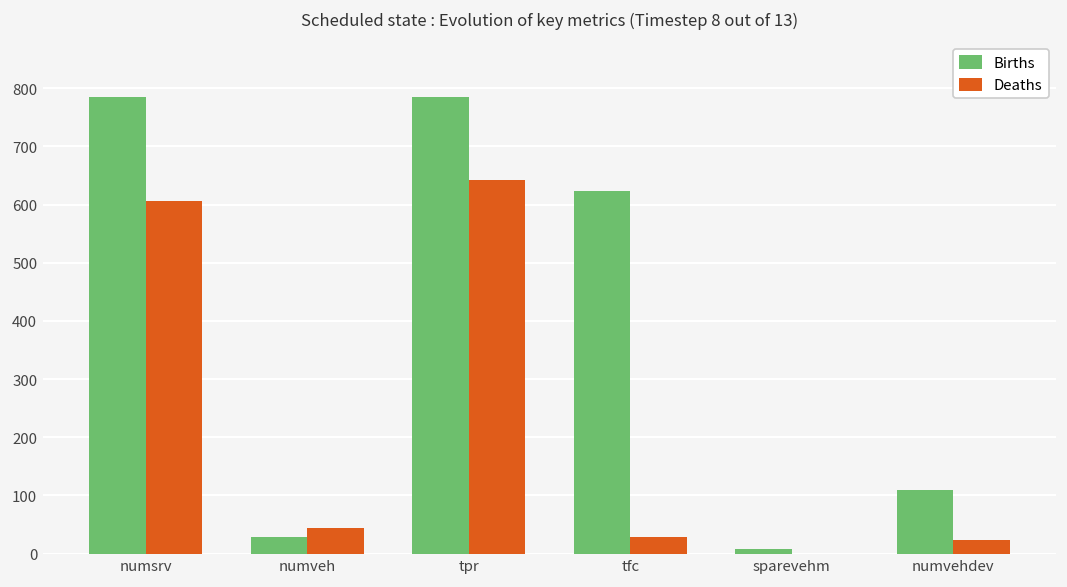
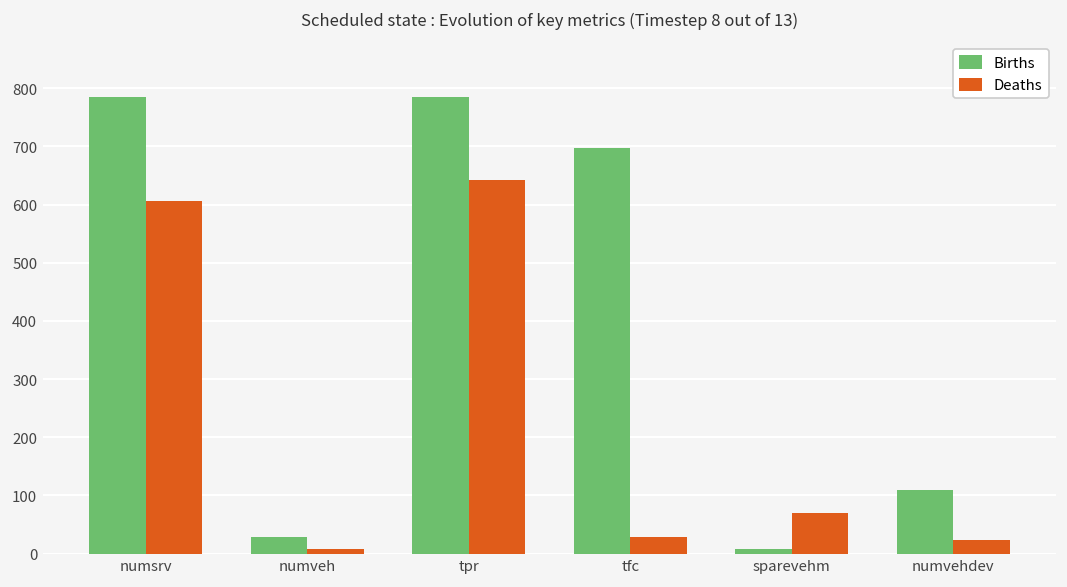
Deaths, numveh: 40 -> 10
Births, tfc: 620 -> 700
Deaths, sparevehm: 0 -> 70
